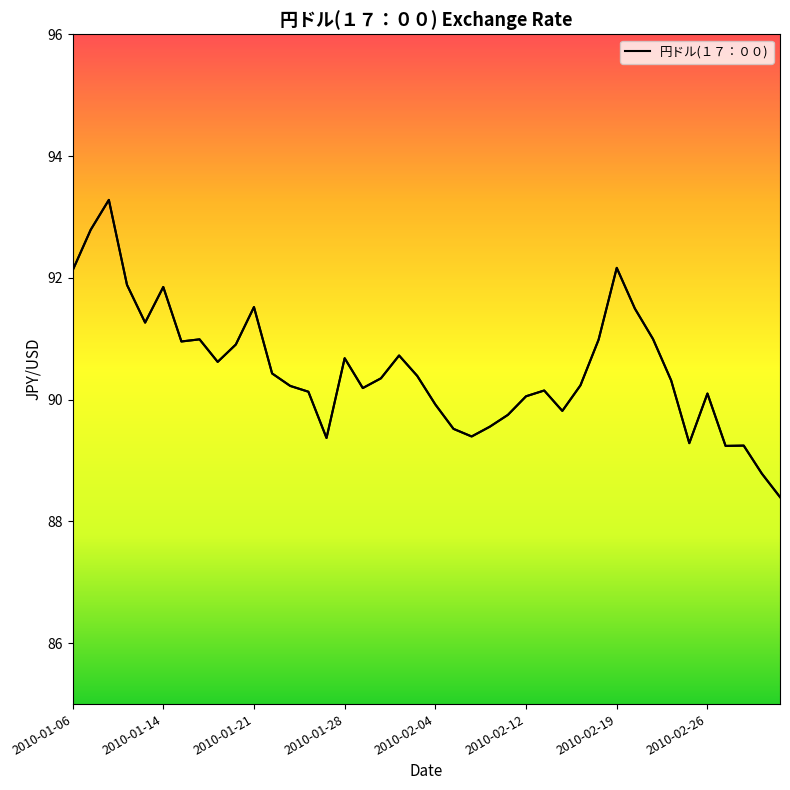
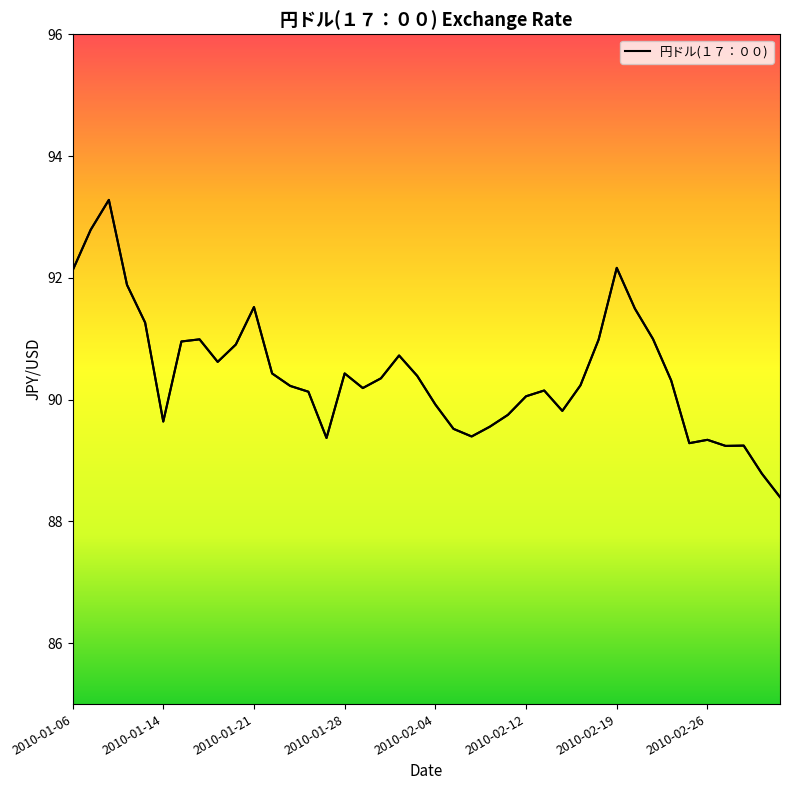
2010-01-14: 91.9 -> 89.6
2010-01-28: 90.7 -> 90.4
2010-02-26: 90.1 -> 89.3
